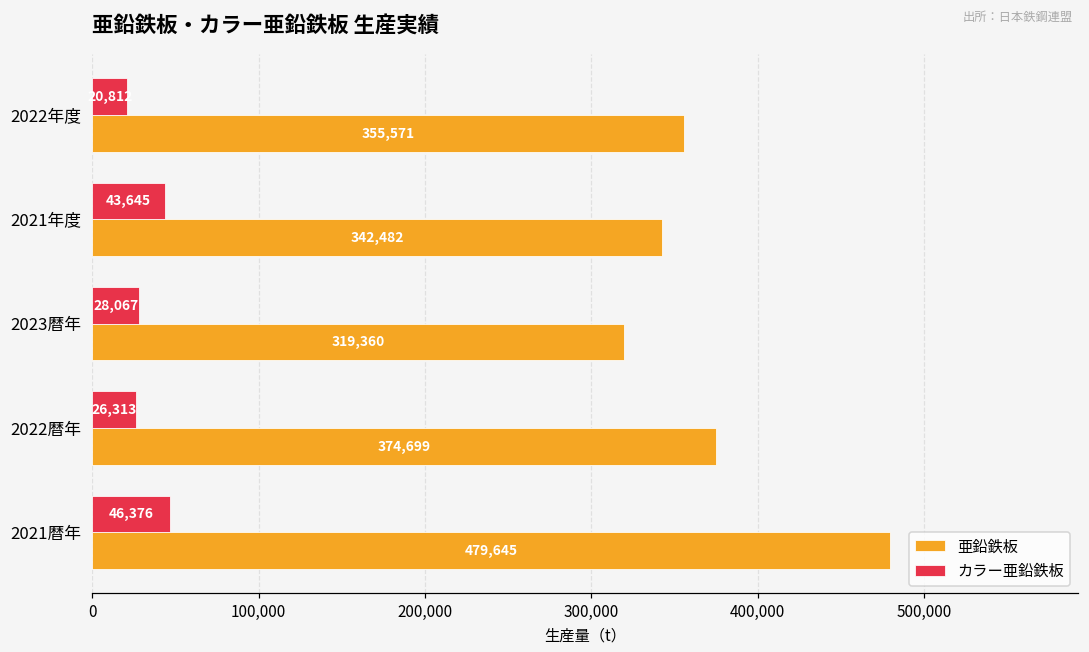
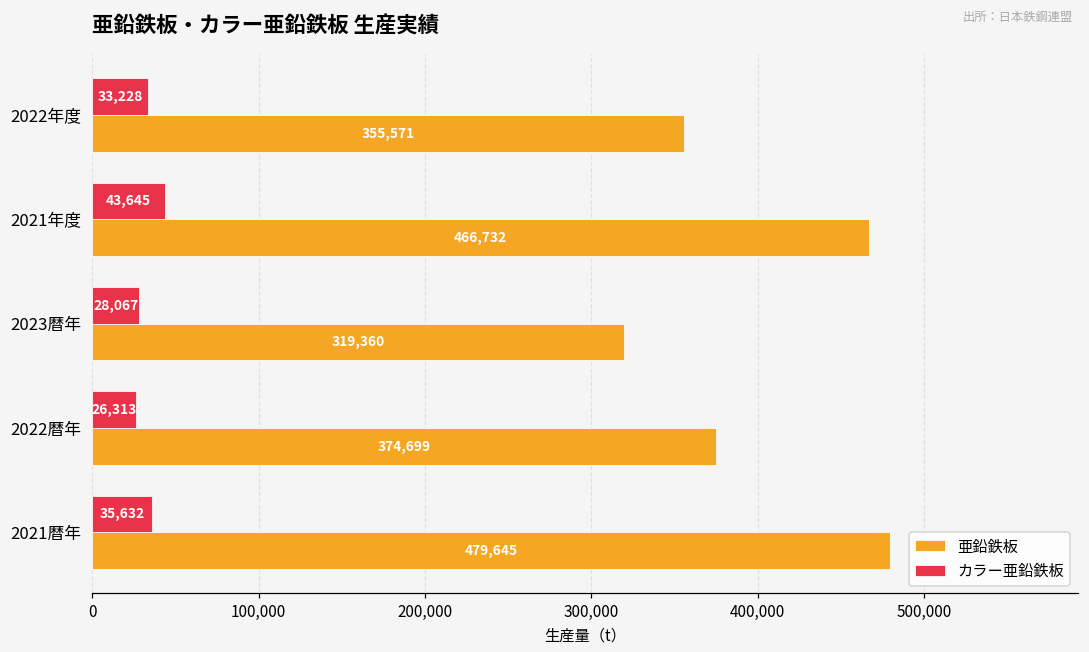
カラー亜鉛鉄板, 2022年度: 20,812 -> 33,228
亜鉛鉄板, 2021年度: 342,482 -> 466,732
カラー亜鉛鉄板, 2021暦年: 46,376 -> 35,632
